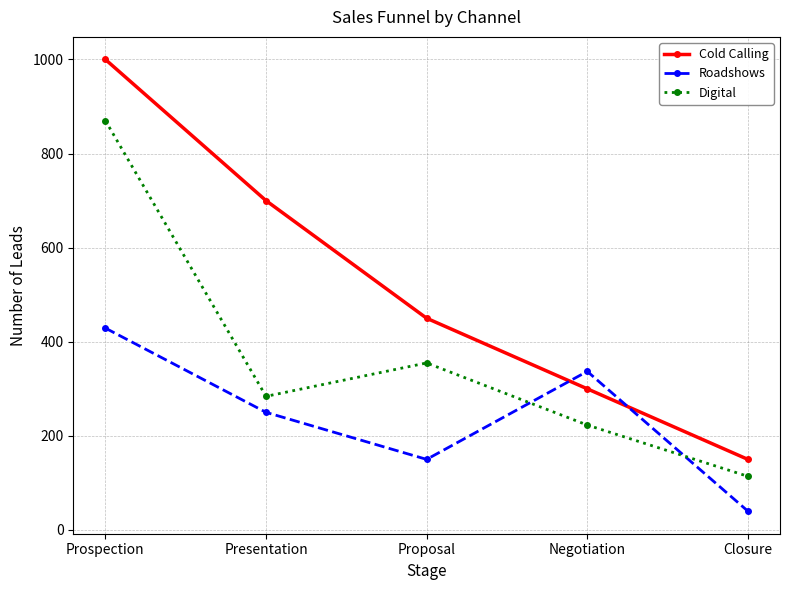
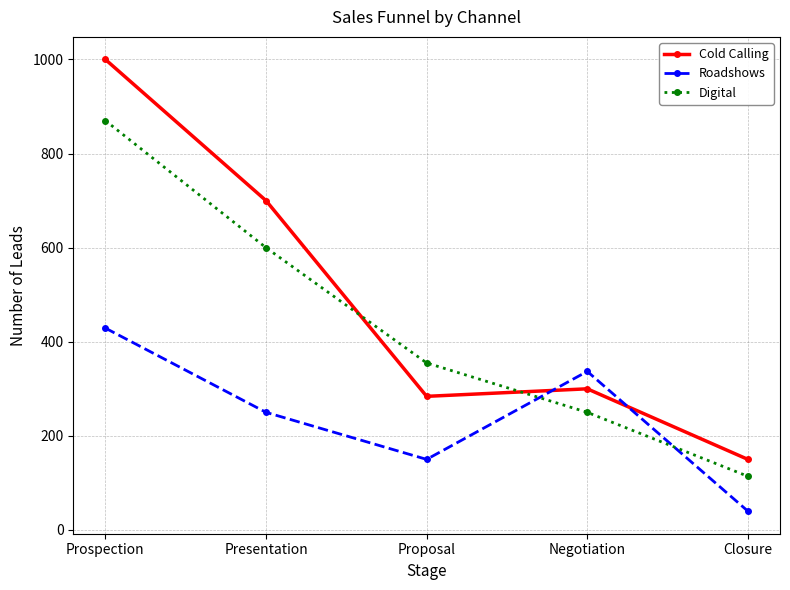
Digital, Presentation: 280 -> 600
Cold Calling, Proposal: 450 -> 280
Digital, Negotiation: 220 -> 250
